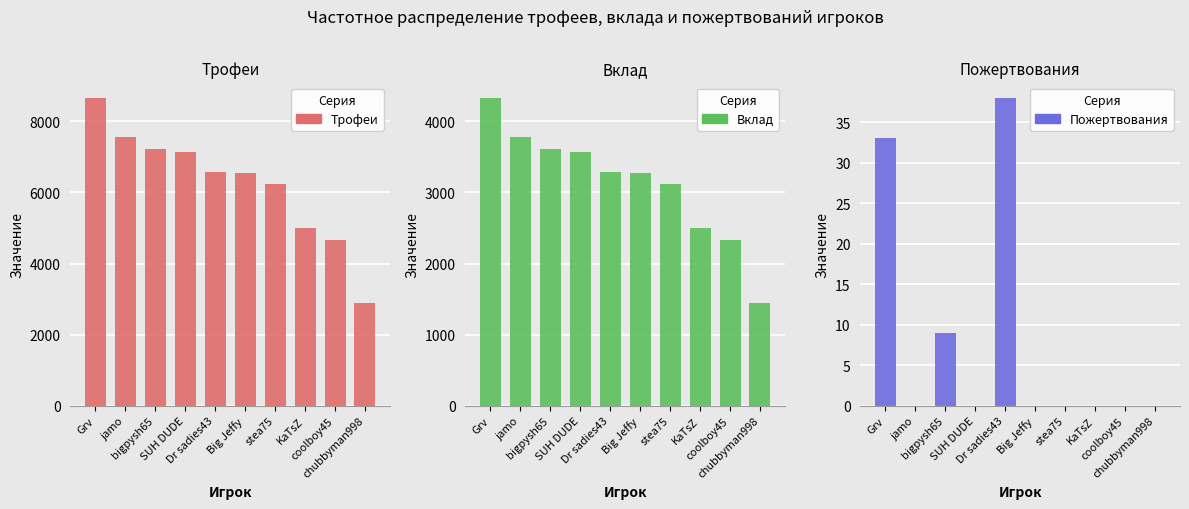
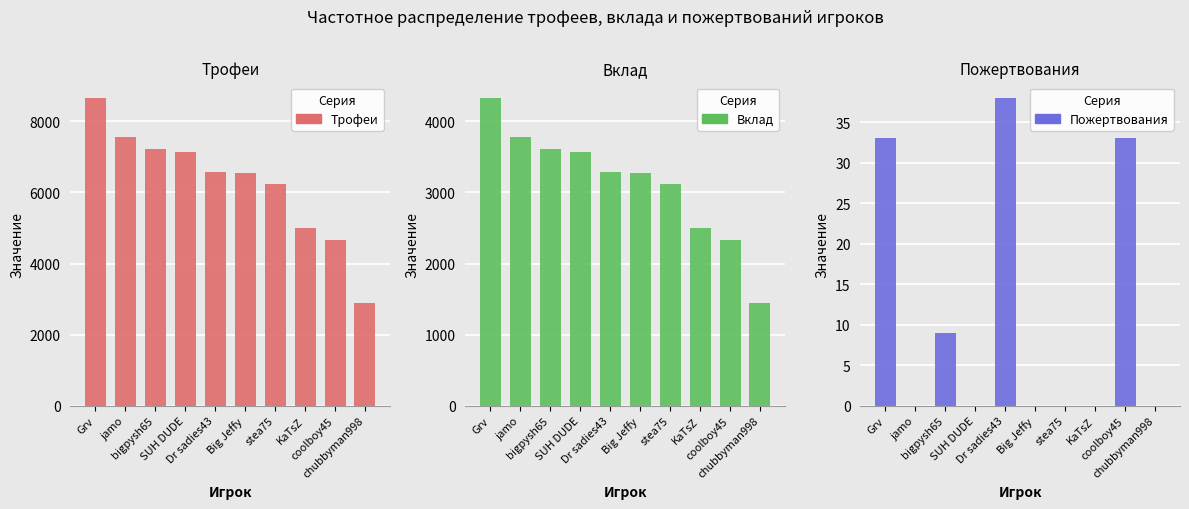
Пожертвования, coolboy45: 0 -> 33
